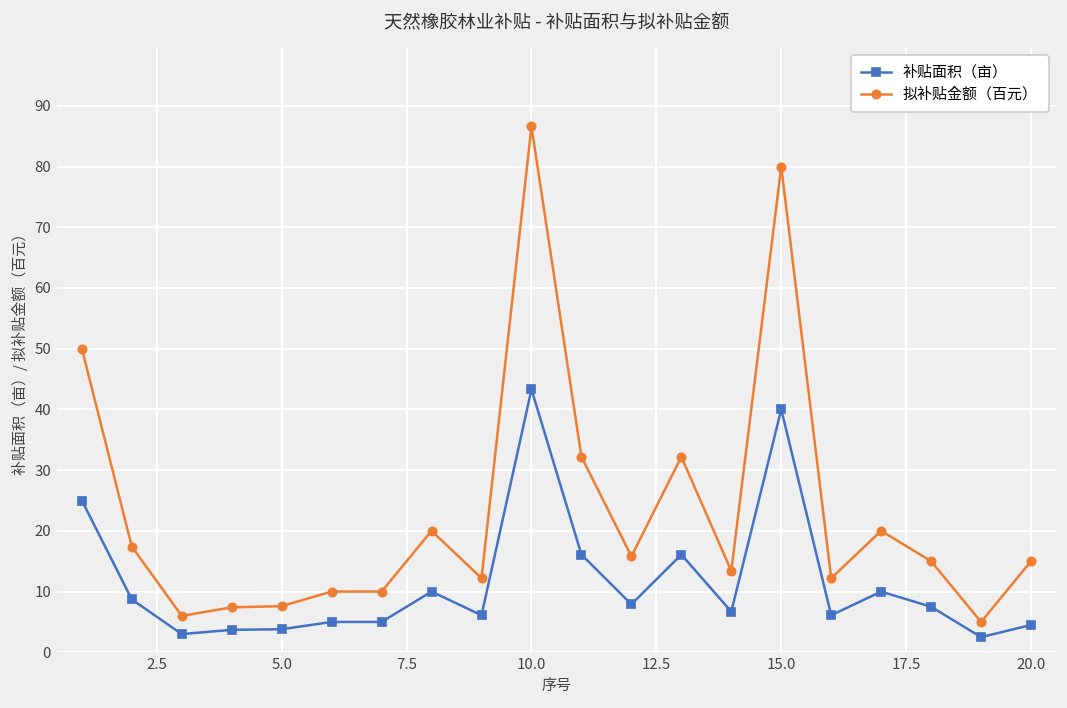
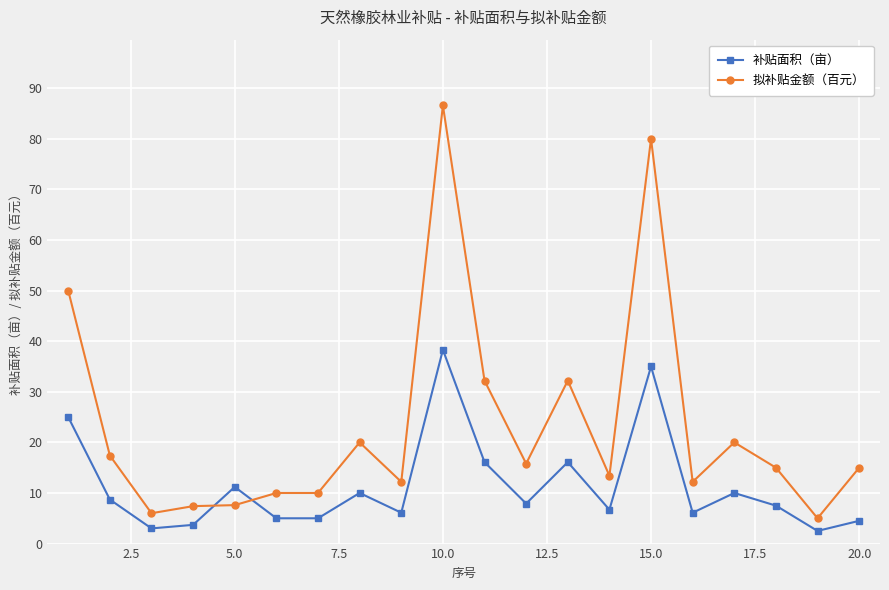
补贴面积（亩）, 5.0: 4 -> 11
补贴面积（亩）, 10.0: 43 -> 38
补贴面积（亩）, 15.0: 40 -> 35
